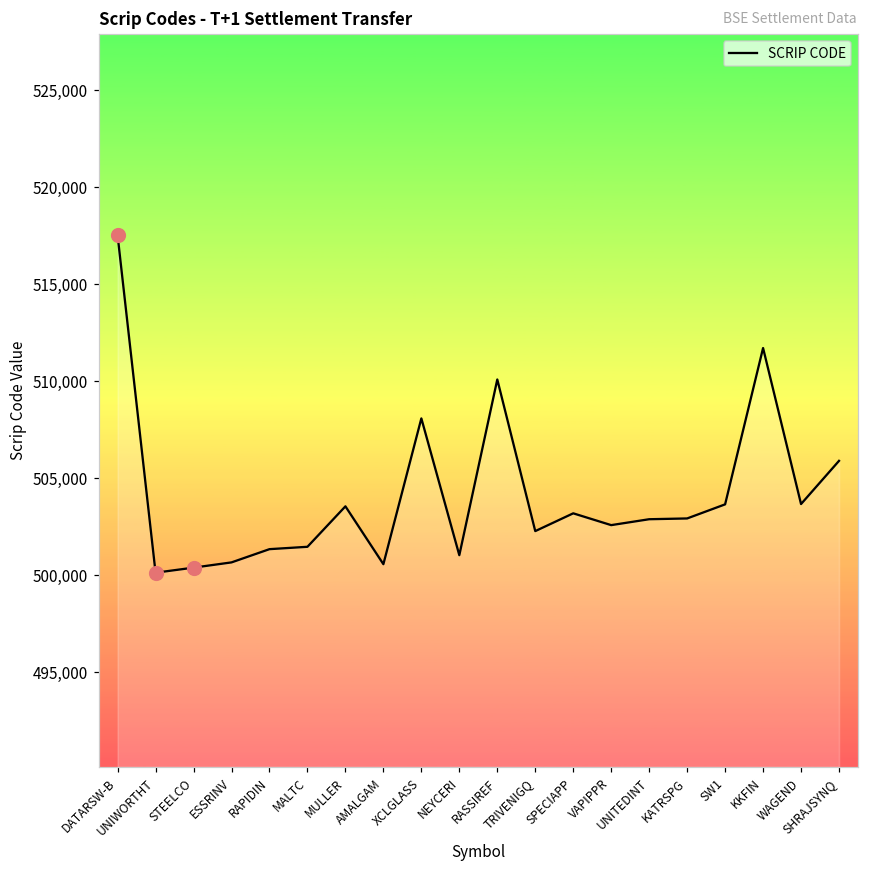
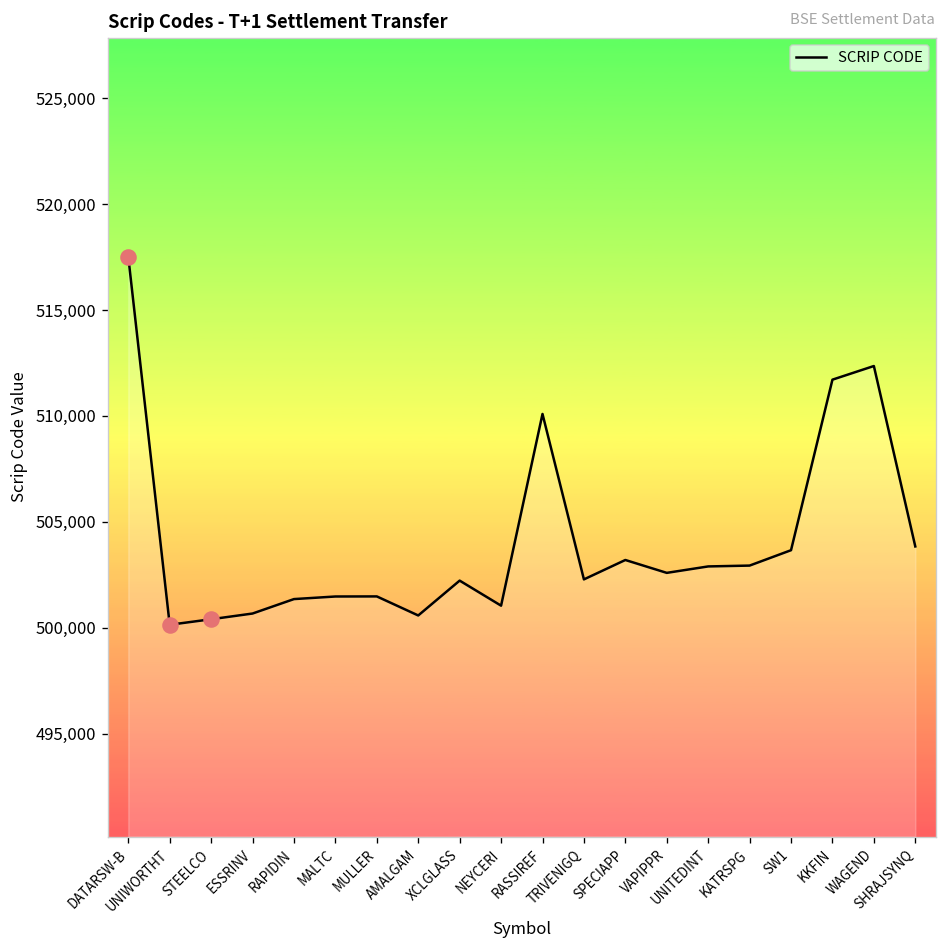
SCRIP CODE, MULLER: 503,600 -> 501,500
SCRIP CODE, XCLGLASS: 508,100 -> 502,200
SCRIP CODE, WAGEND: 503,700 -> 512,400
SCRIP CODE, SHRAJSYNQ: 505,900 -> 503,800
